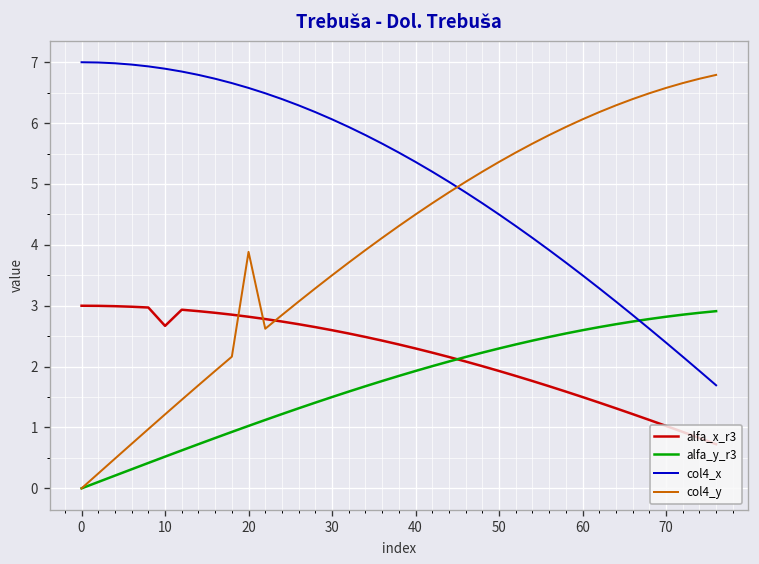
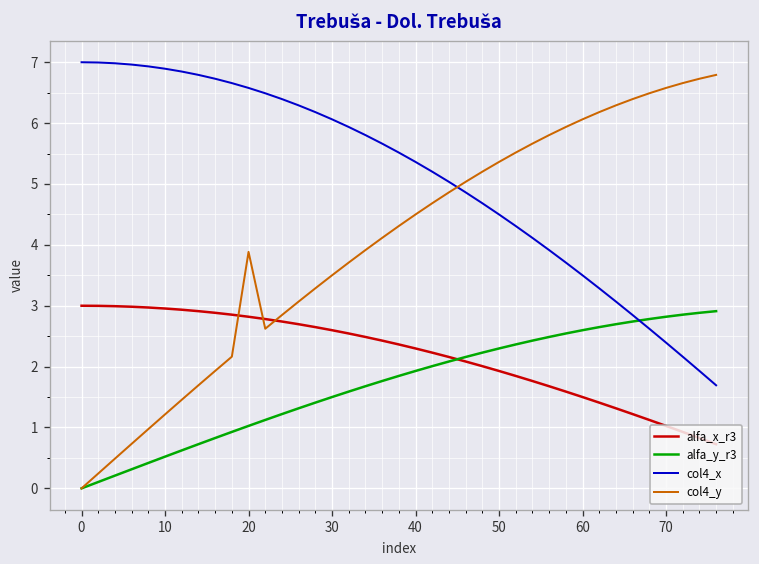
alfa_x_r3, 10: 2.7 -> 3.0
